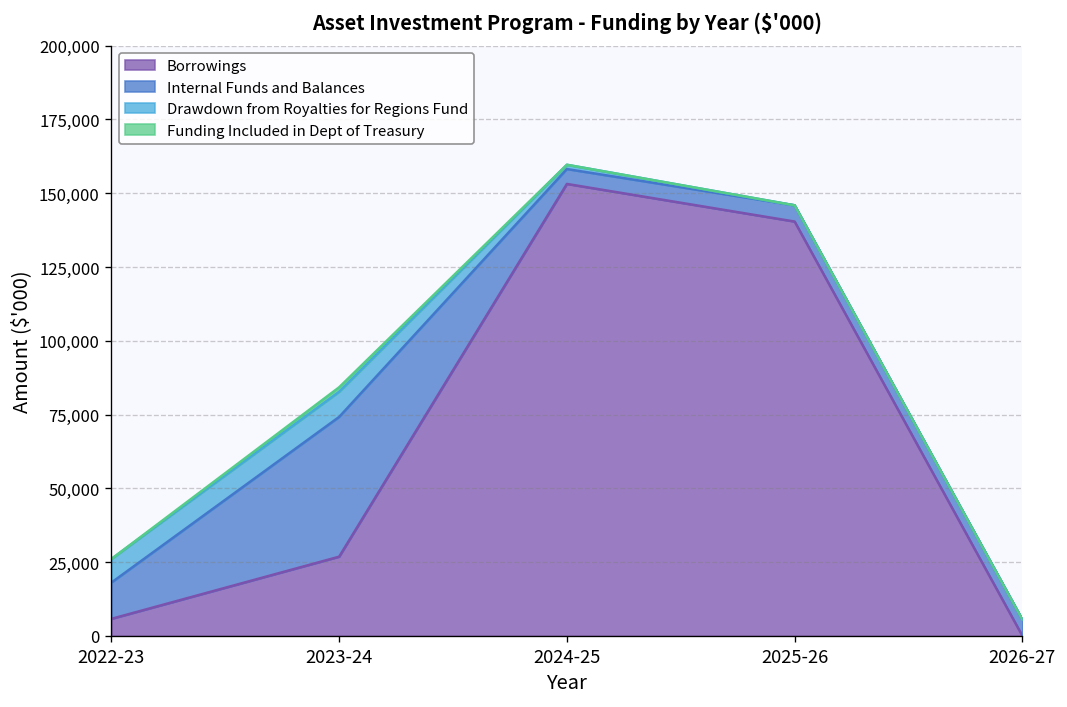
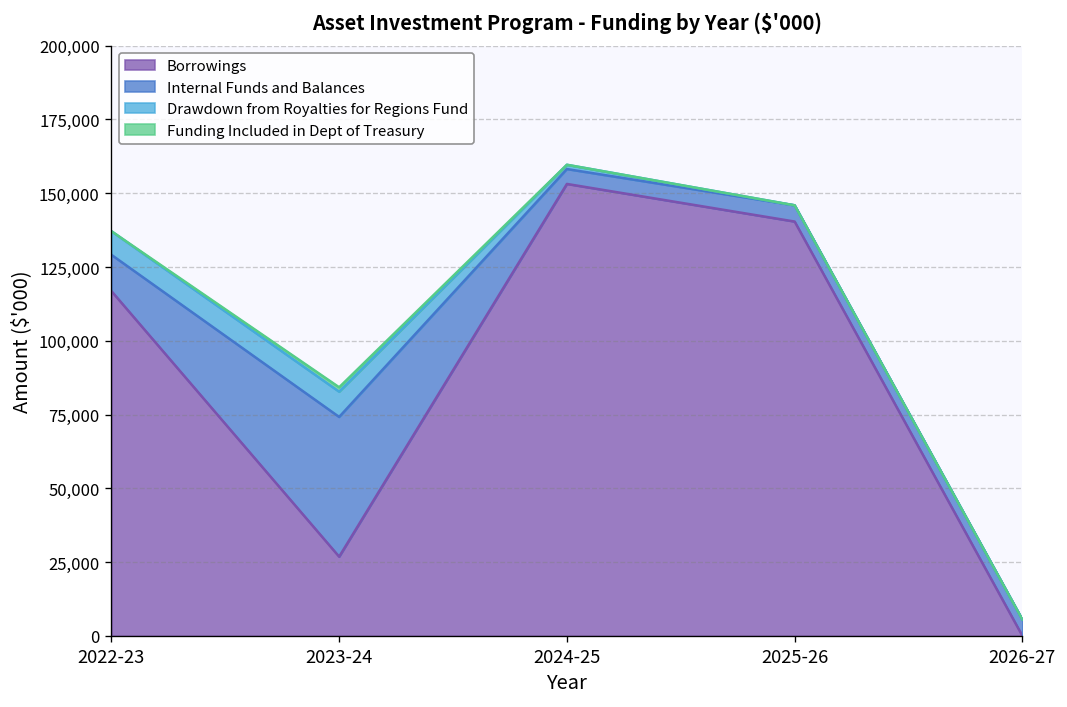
Borrowings, 2022-23: 6,000 -> 117,000
